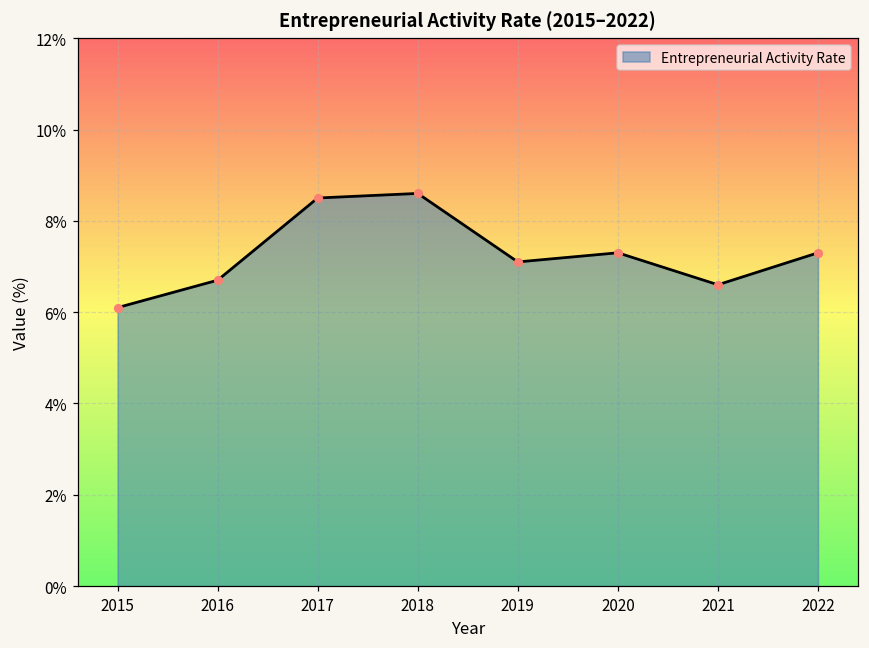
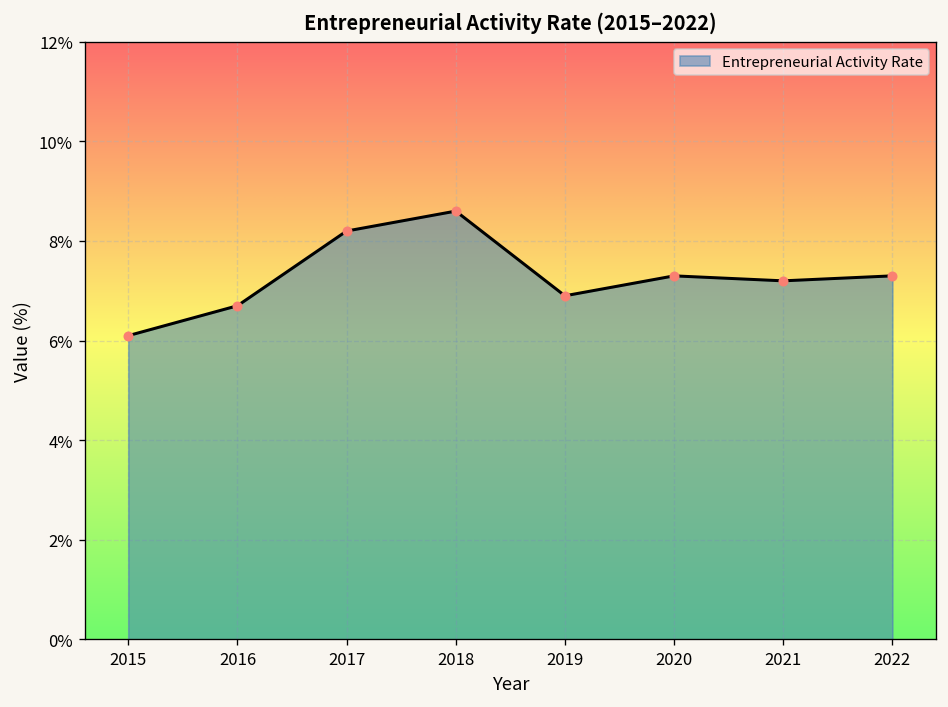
2017: 8.5% -> 8.2%
2019: 7.1% -> 6.9%
2021: 6.6% -> 7.2%
